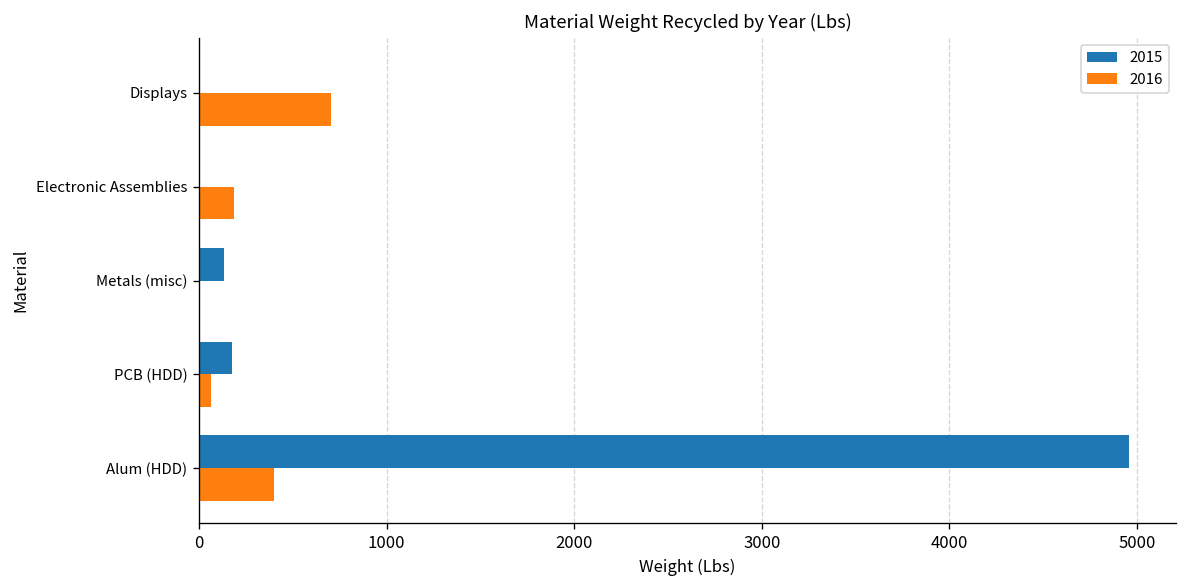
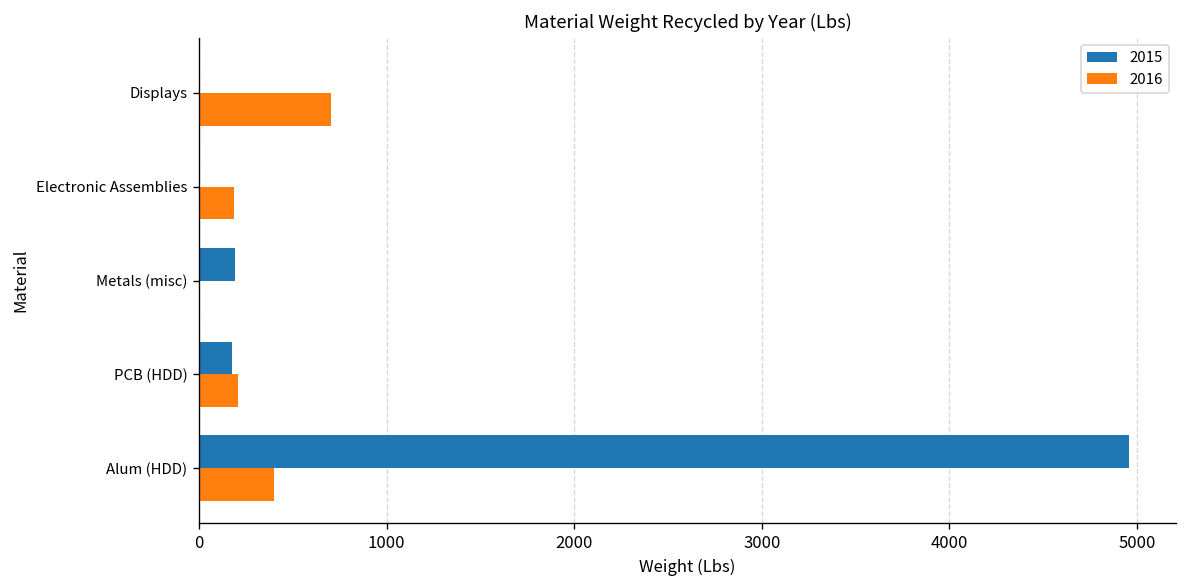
2015, Metals (misc): 130 -> 190
2016, PCB (HDD): 70 -> 210
